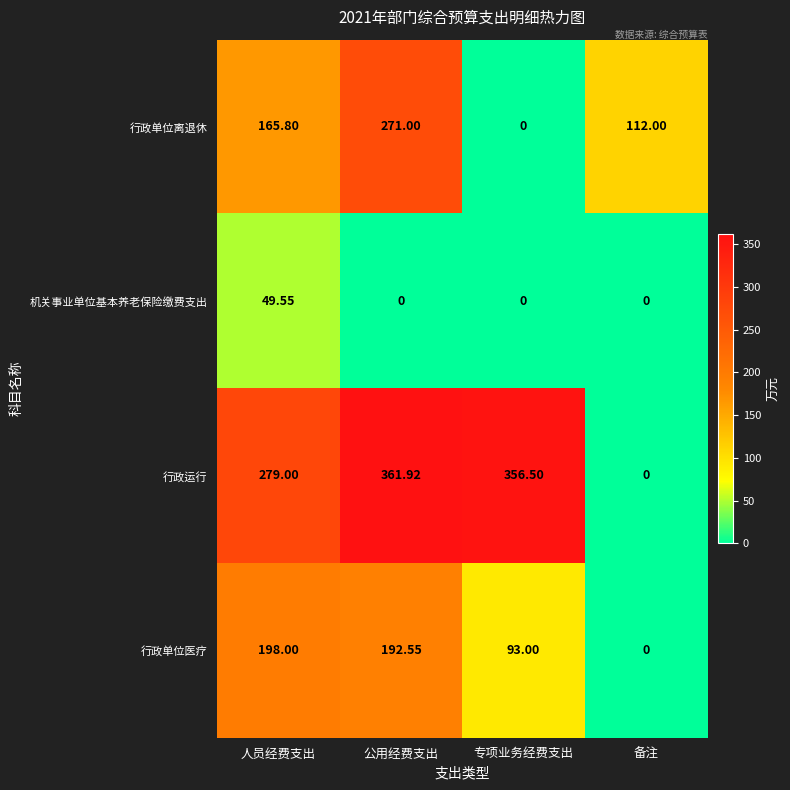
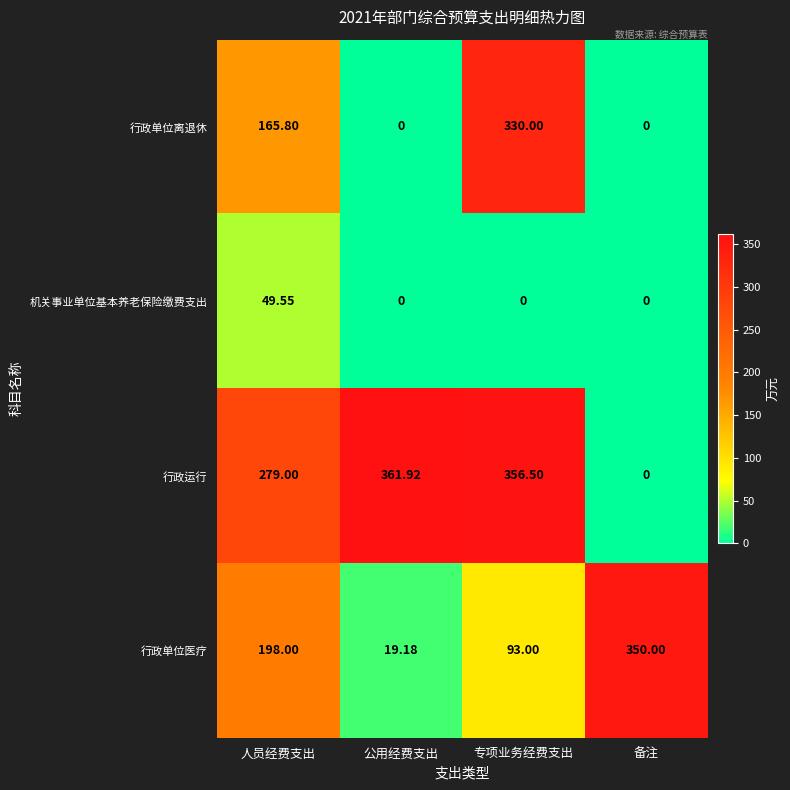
行政单位离退休, 公用经费支出: 271.00 -> 0
行政单位离退休, 专项业务经费支出: 0 -> 330.00
行政单位离退休, 备注: 112.00 -> 0
行政单位医疗, 公用经费支出: 192.55 -> 19.18
行政单位医疗, 备注: 0 -> 350.00
